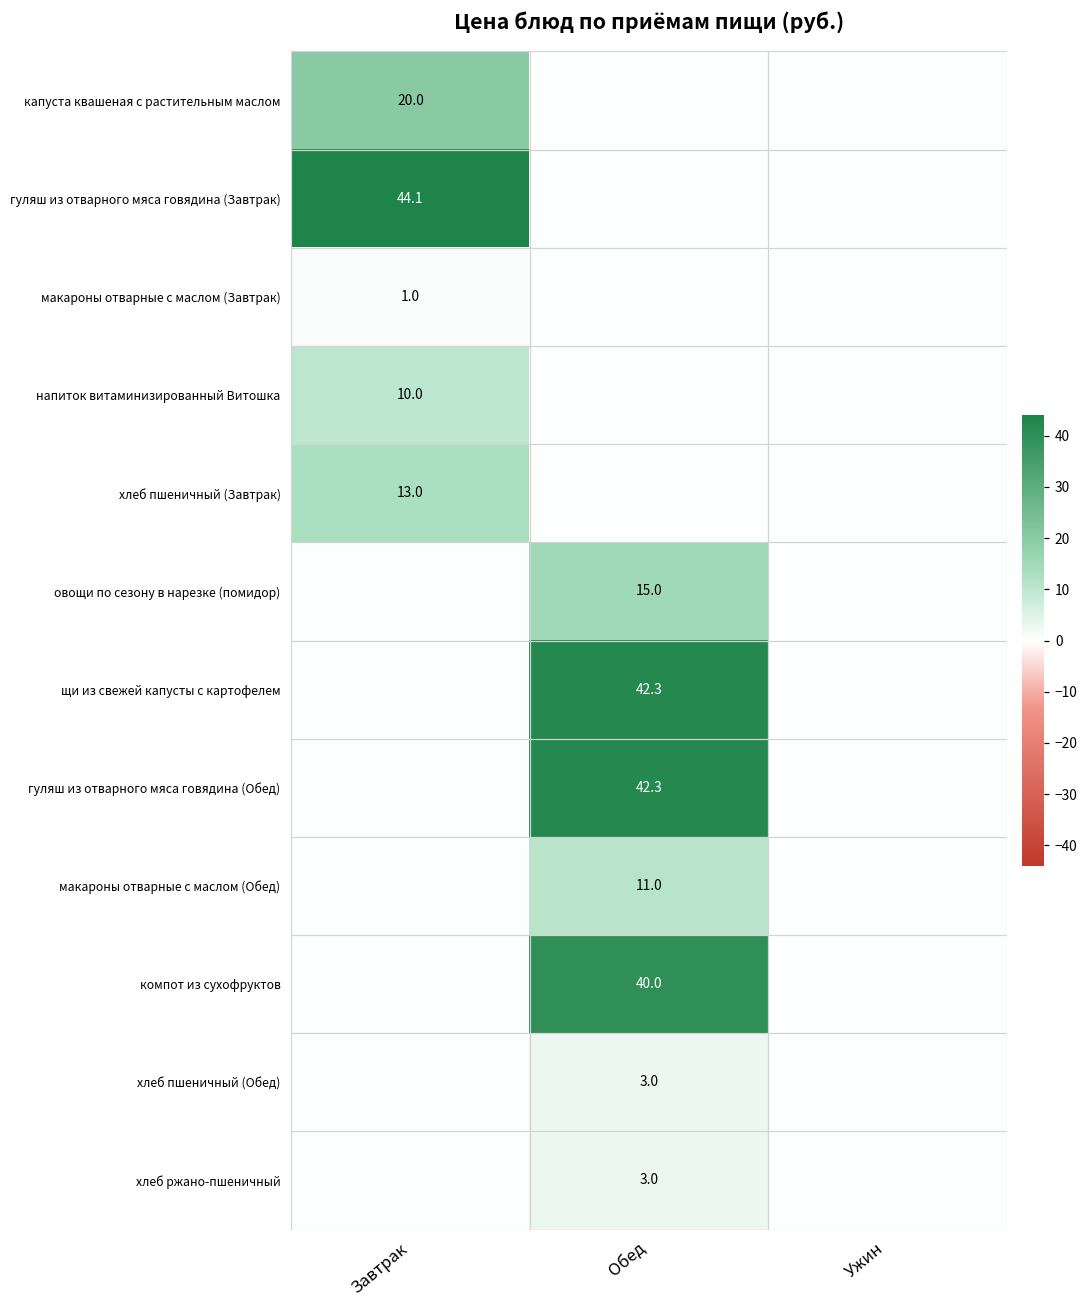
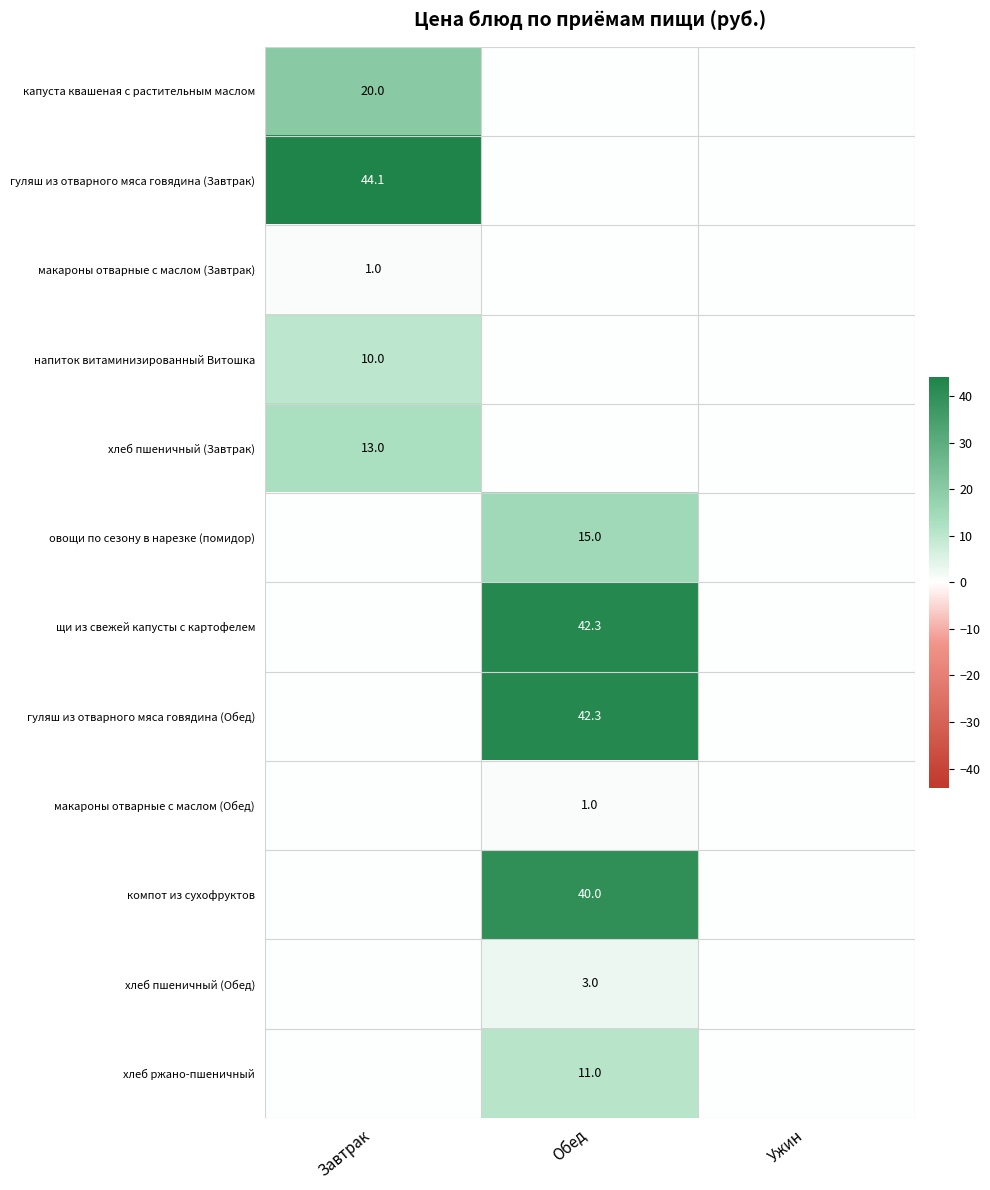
макароны отварные с маслом (Обед), Обед: 11.0 -> 1.0
хлеб ржано-пшеничный, Обед: 3.0 -> 11.0
